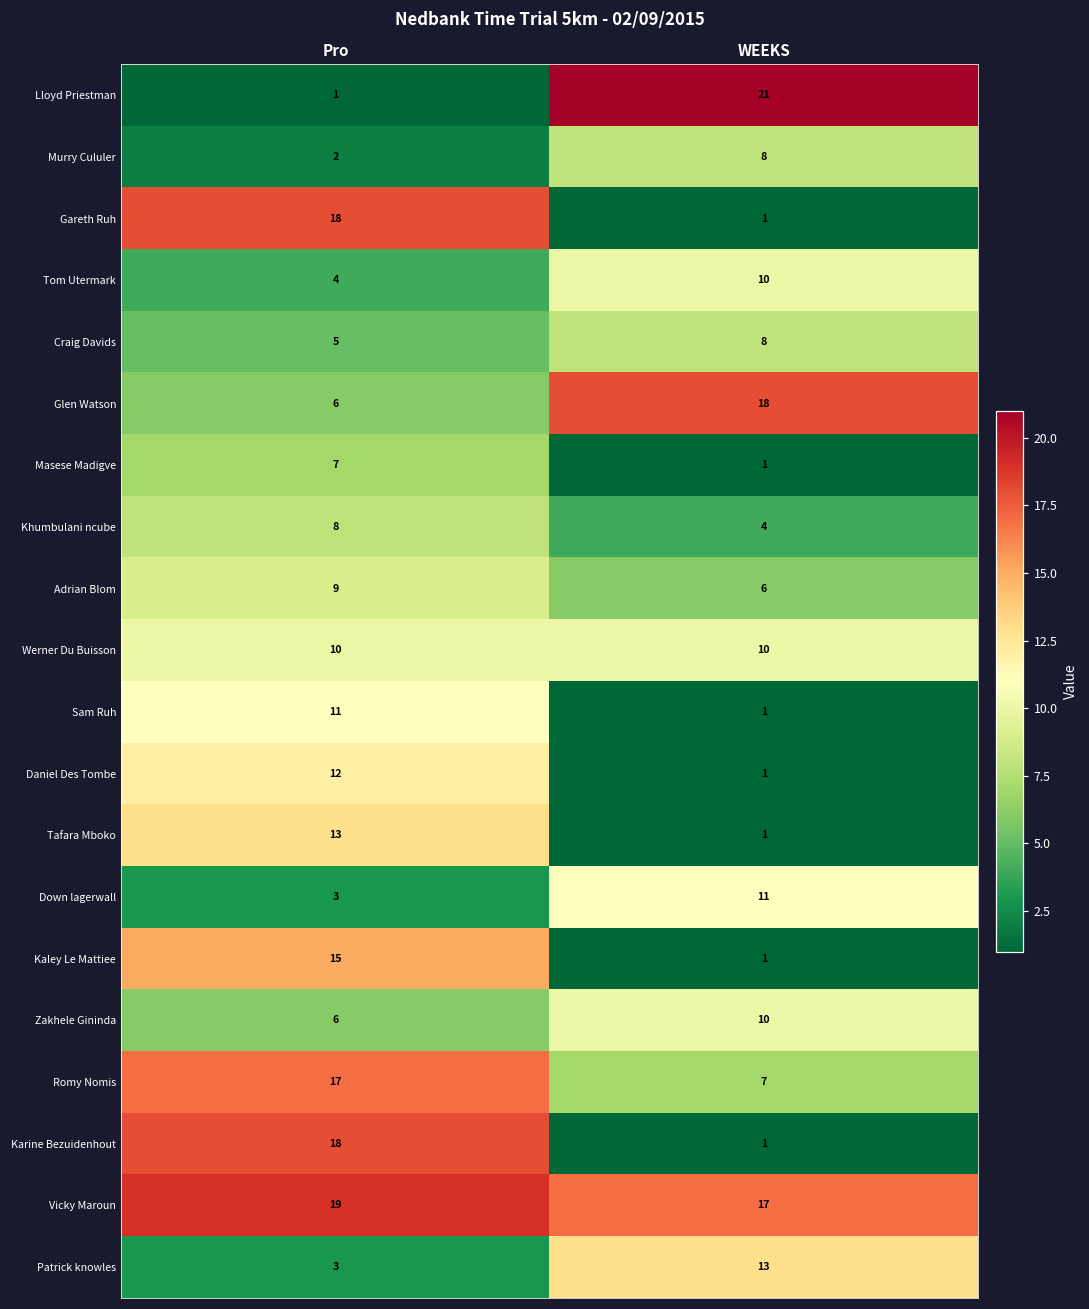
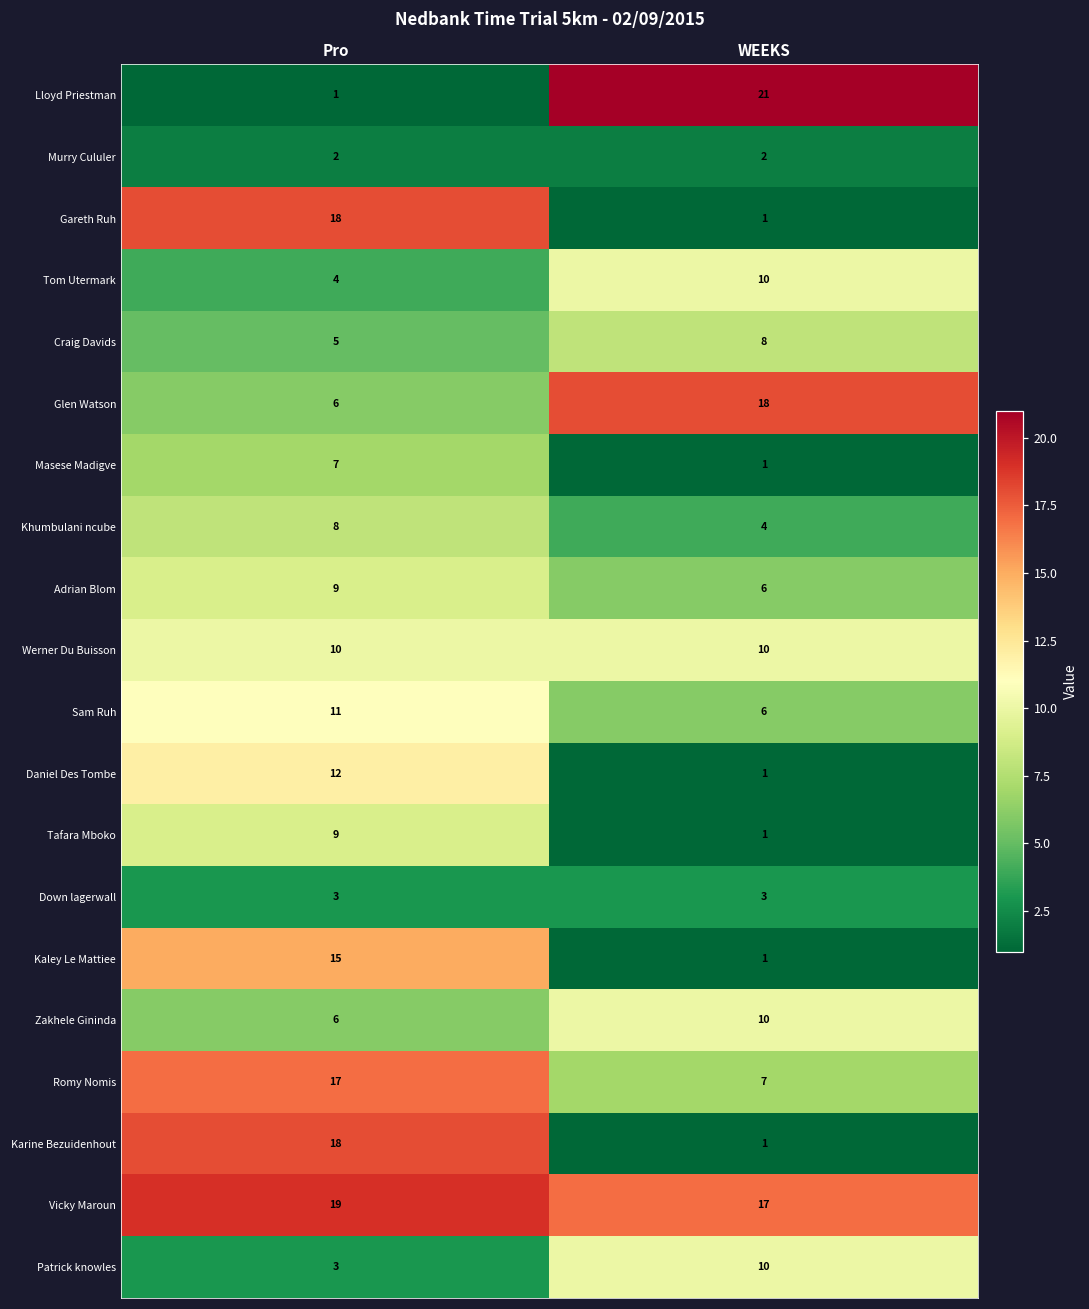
Murry Cululer, WEEKS: 8 -> 2
Sam Ruh, WEEKS: 1 -> 6
Tafara Mboko, Pro: 13 -> 9
Down lagerwall, WEEKS: 11 -> 3
Patrick knowles, WEEKS: 13 -> 10
